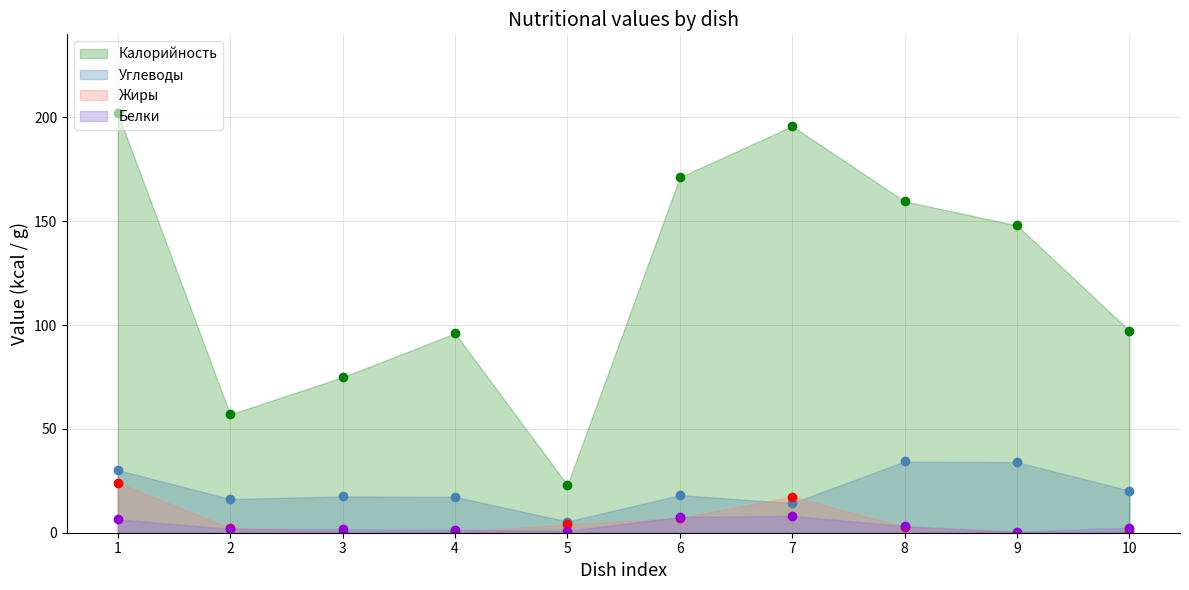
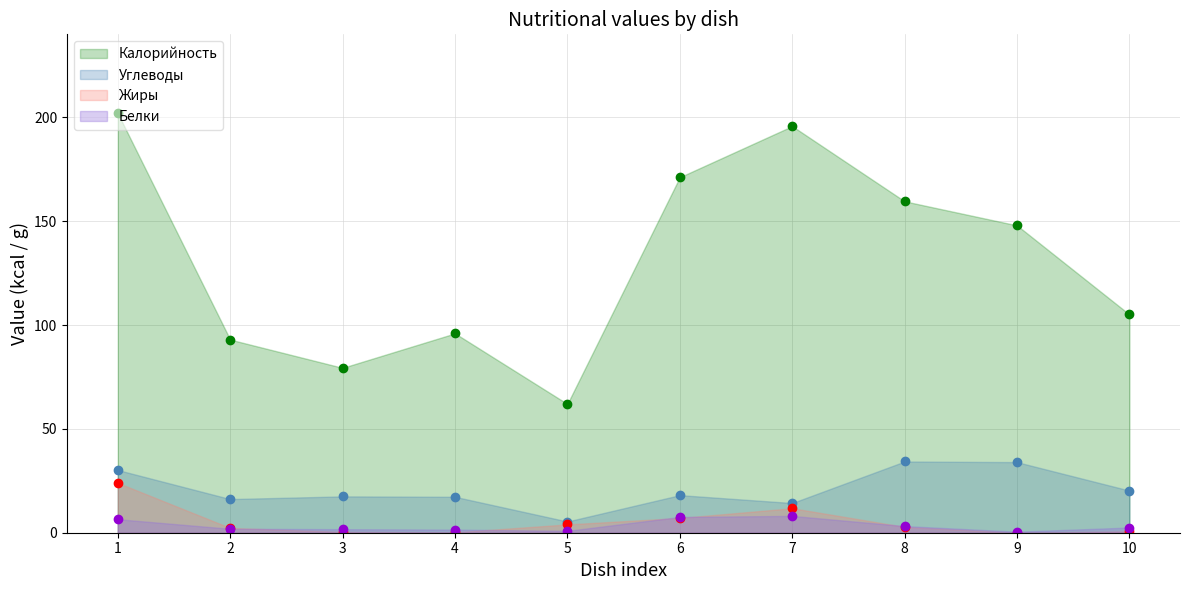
Калорийность, 2: 57 -> 93
Калорийность, 3: 75 -> 79
Калорийность, 5: 23 -> 62
Жиры, 7: 17 -> 12
Калорийность, 10: 97 -> 105
